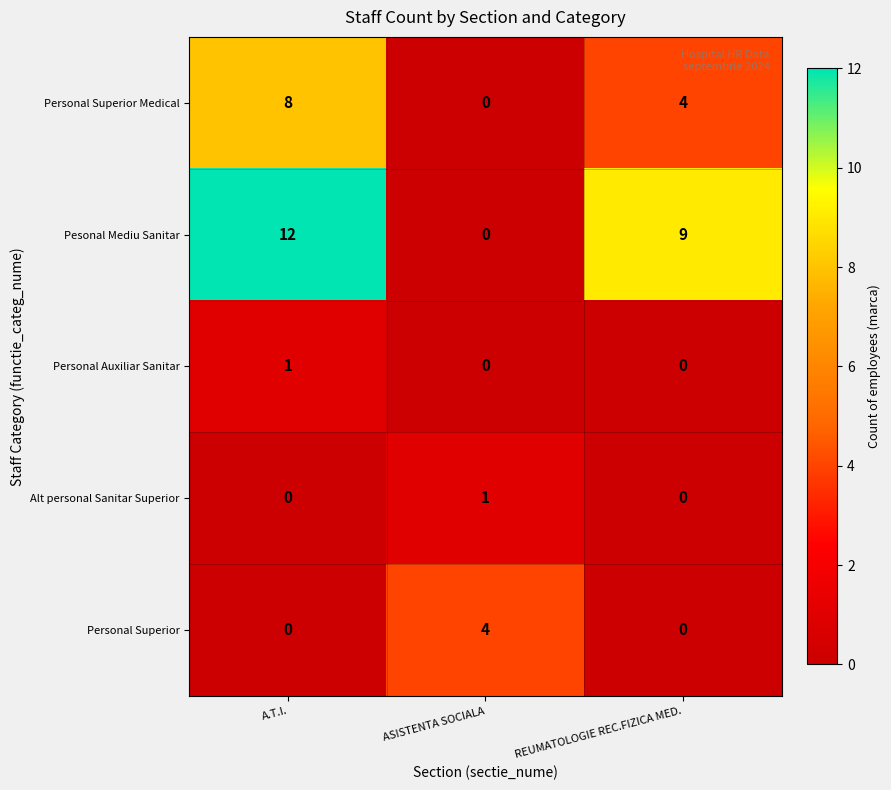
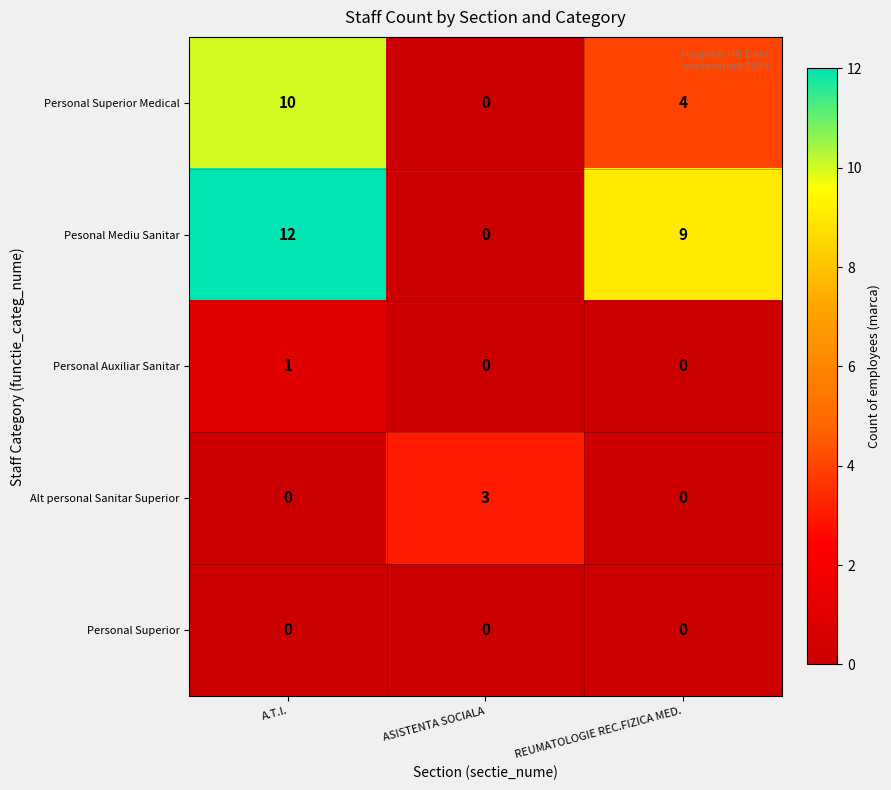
Personal Superior Medical, A.T.I.: 8 -> 10
Alt personal Sanitar Superior, ASISTENTA SOCIALA: 1 -> 3
Personal Superior, ASISTENTA SOCIALA: 4 -> 0
